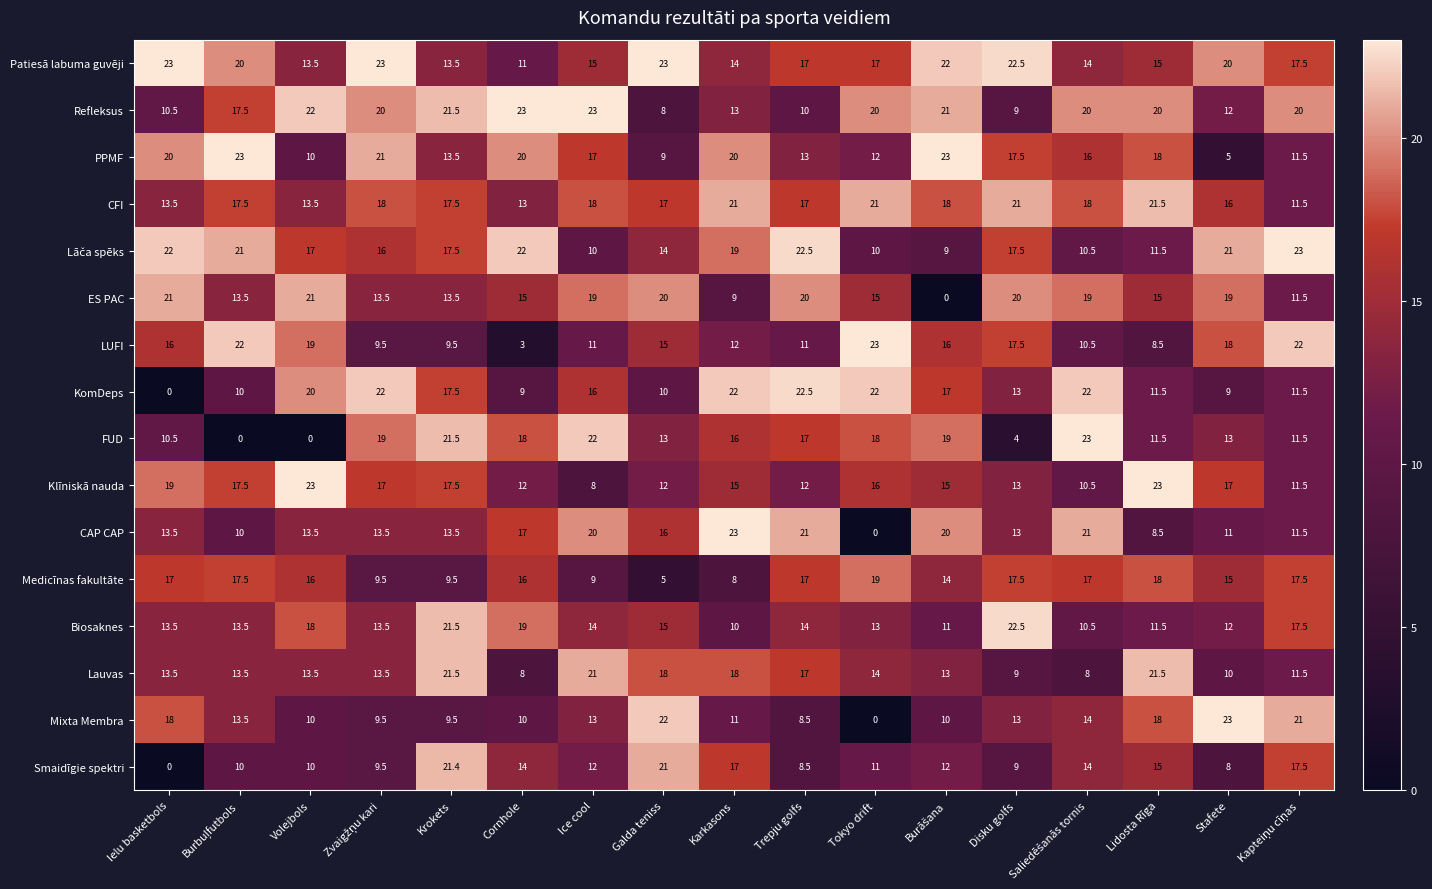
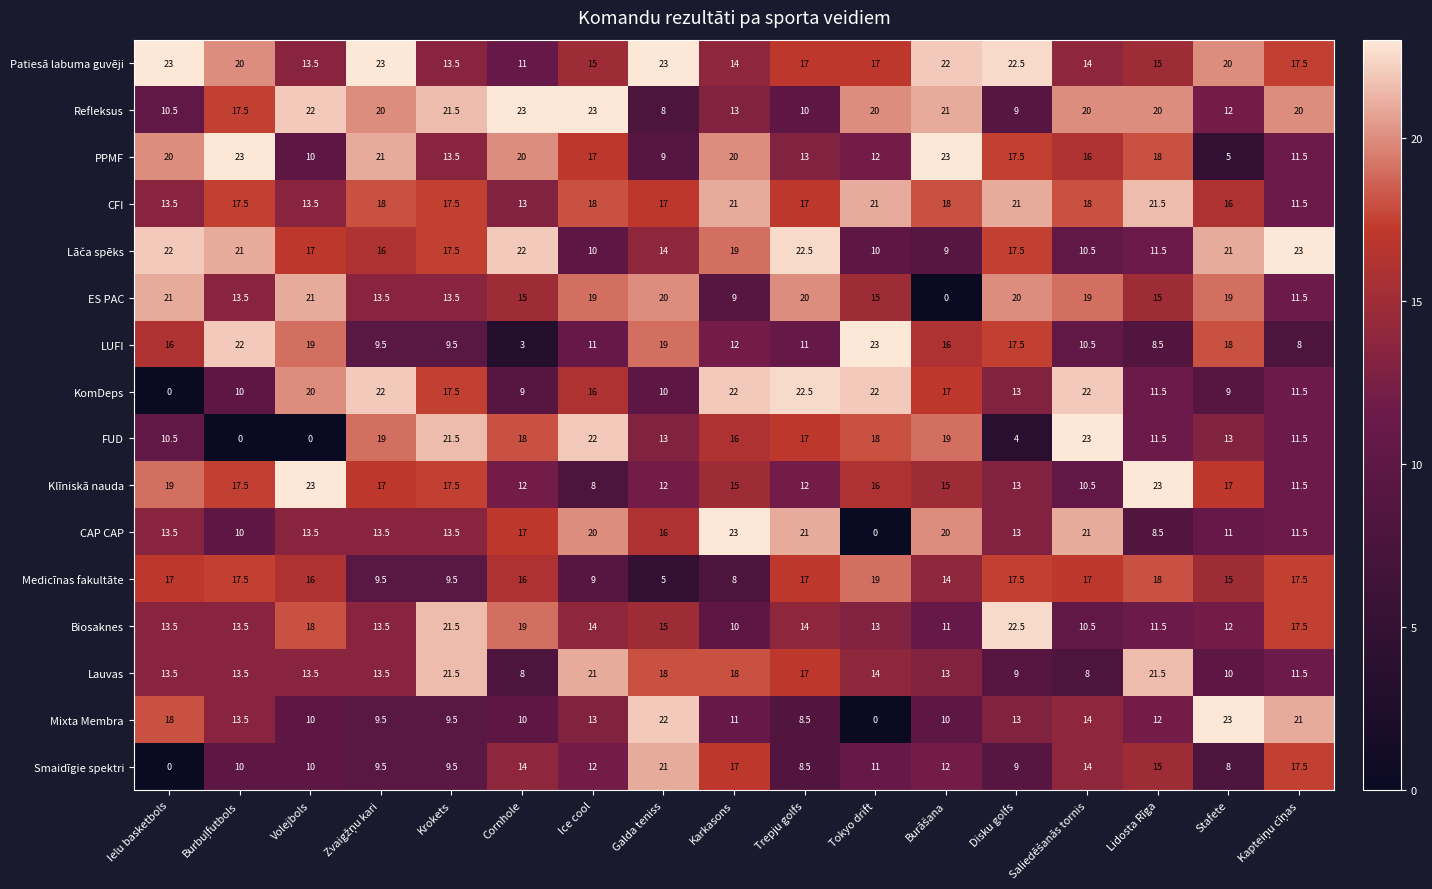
LUFI, Galda teniss: 15 -> 19
LUFI, Kapteiņu cīņas: 22 -> 8
Mixta Membra, Lidosta Rīga: 18 -> 12
Smaidīgie spektri, Krokets: 21.4 -> 9.5
